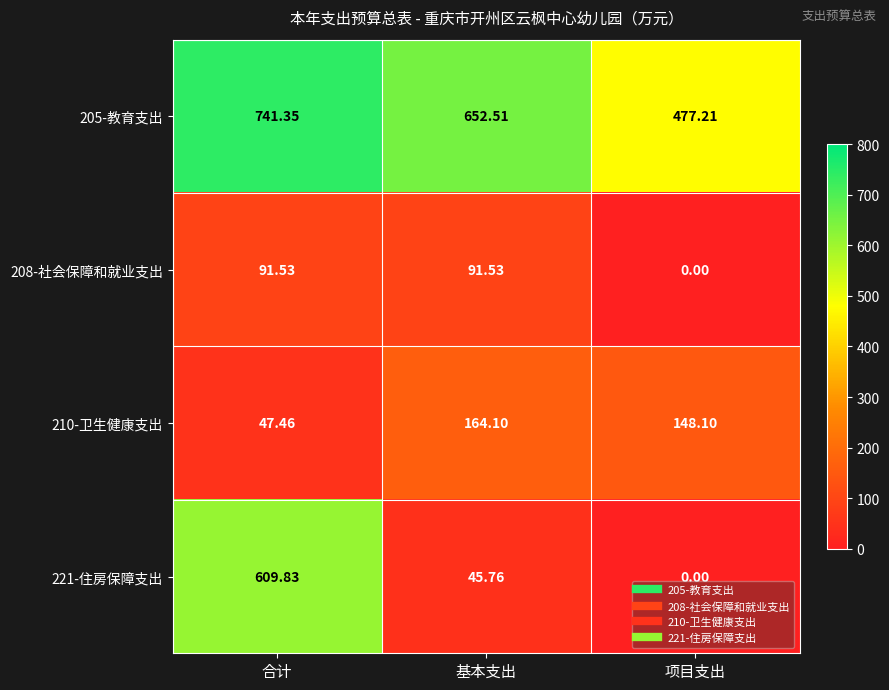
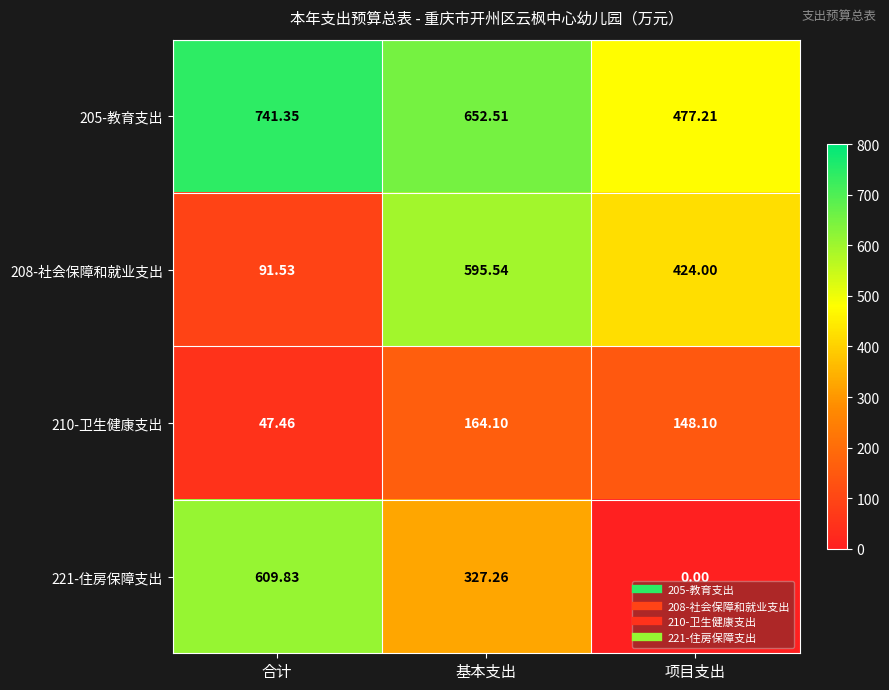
208-社会保障和就业支出, 基本支出: 91.53 -> 595.54
208-社会保障和就业支出, 项目支出: 0.00 -> 424.00
221-住房保障支出, 基本支出: 45.76 -> 327.26
